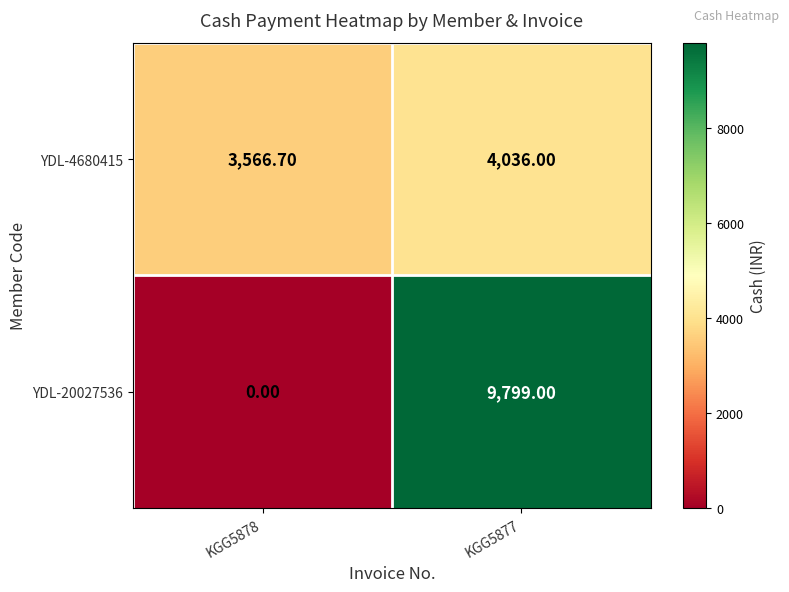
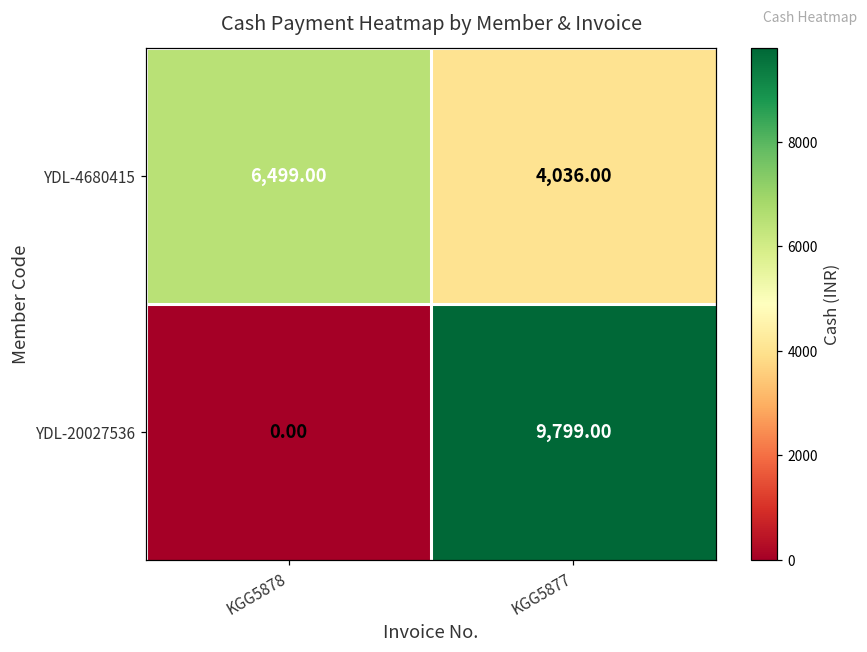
YDL-4680415, KGG5878: 3,566.70 -> 6,499.00
